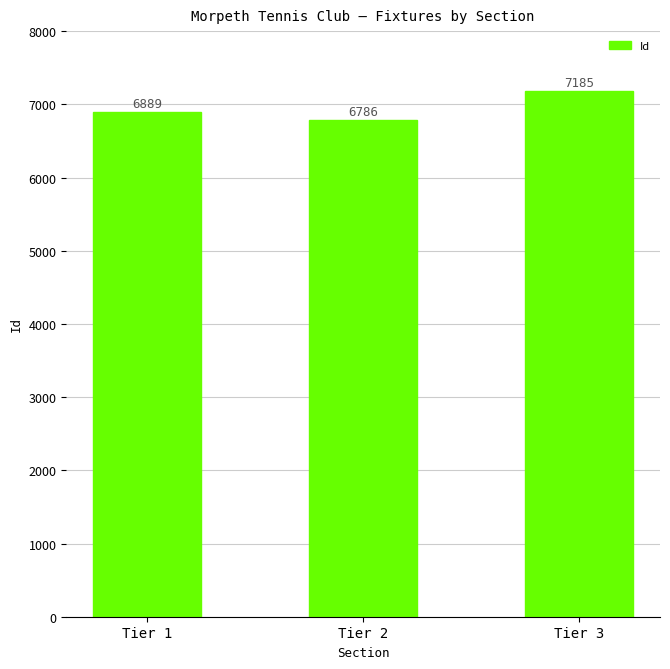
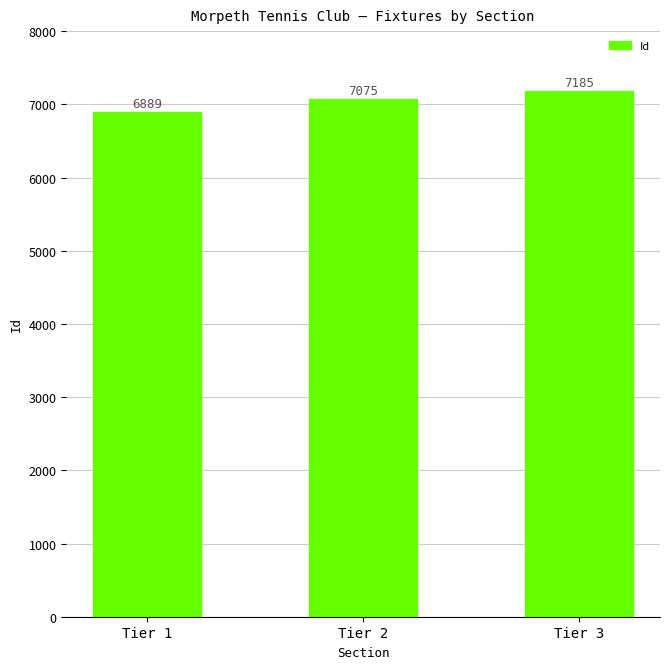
Tier 2: 6786 -> 7075
